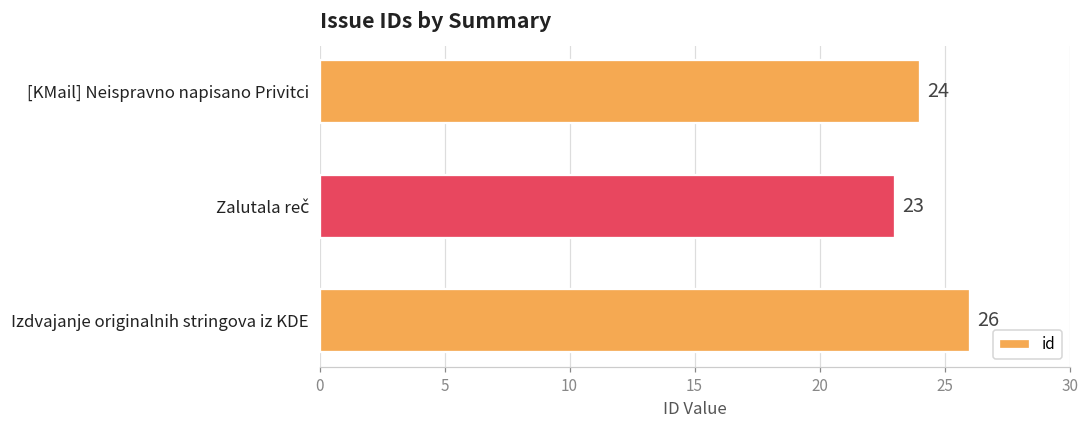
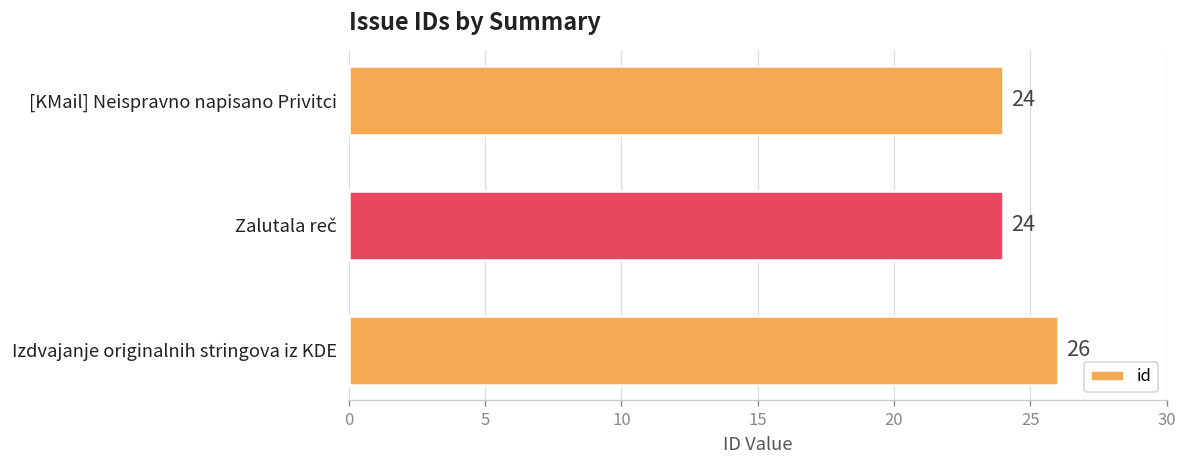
Zalutala reč: 23 -> 24
